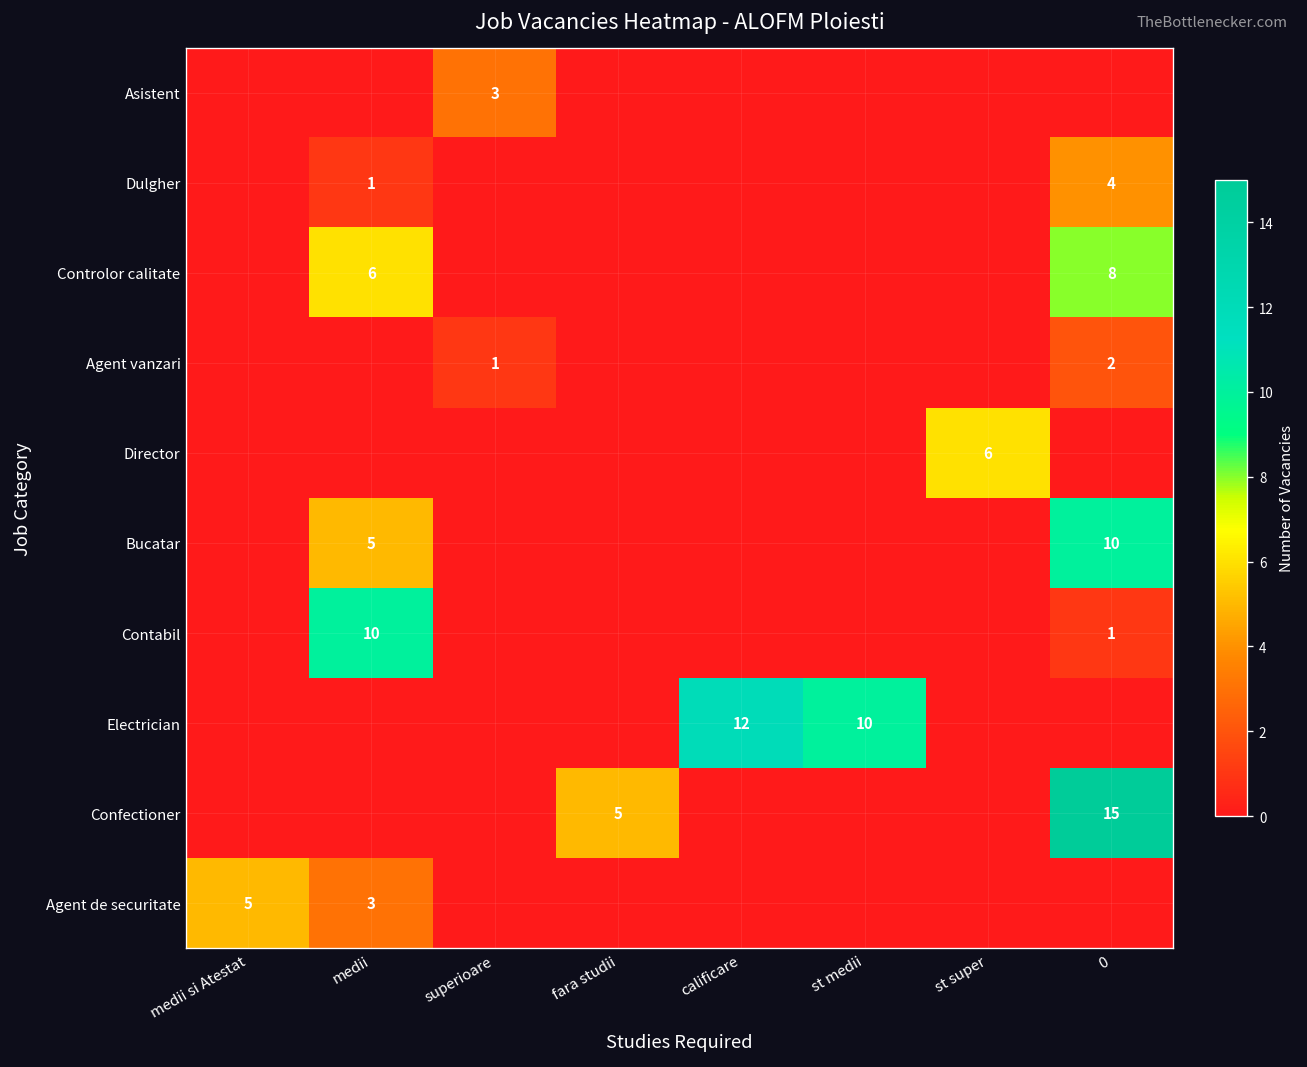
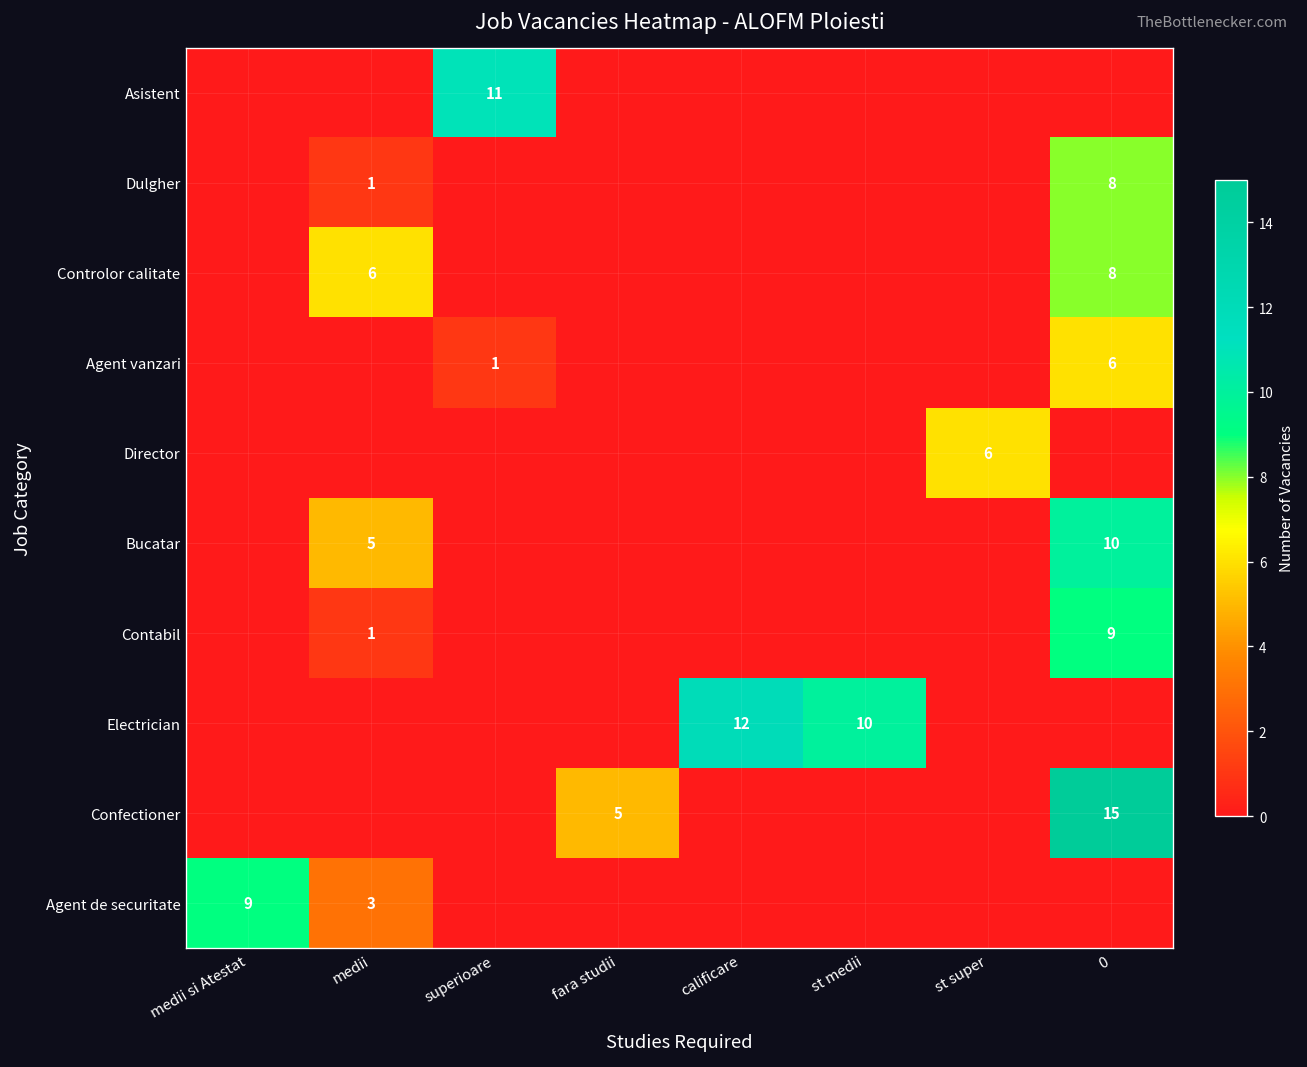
Asistent, superioare: 3 -> 11
Dulgher, 0: 4 -> 8
Agent vanzari, 0: 2 -> 6
Contabil, medii: 10 -> 1
Contabil, 0: 1 -> 9
Agent de securitate, medii si Atestat: 5 -> 9
